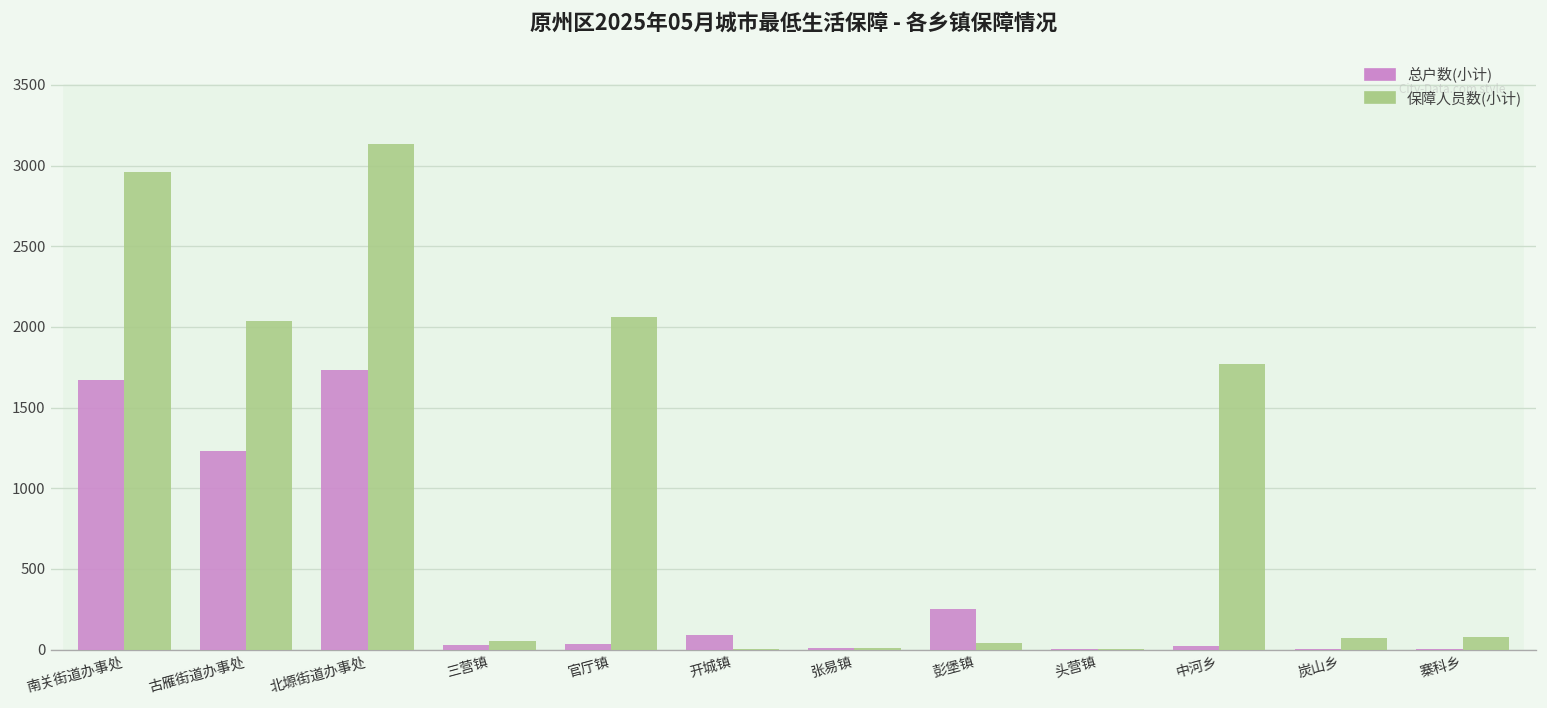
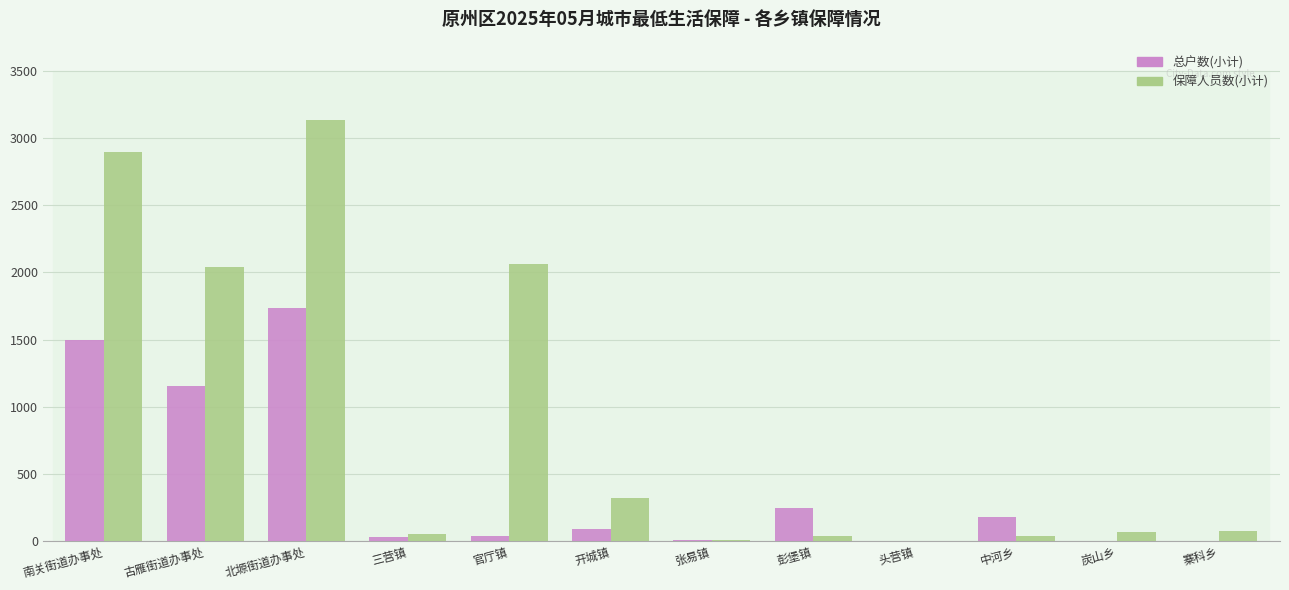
总户数(小计), 南关街道办事处: 1670 -> 1500
保障人员数(小计), 南关街道办事处: 2960 -> 2900
总户数(小计), 古雁街道办事处: 1230 -> 1160
保障人员数(小计), 开城镇: 0 -> 320
总户数(小计), 中河乡: 20 -> 180
保障人员数(小计), 中河乡: 1770 -> 40
